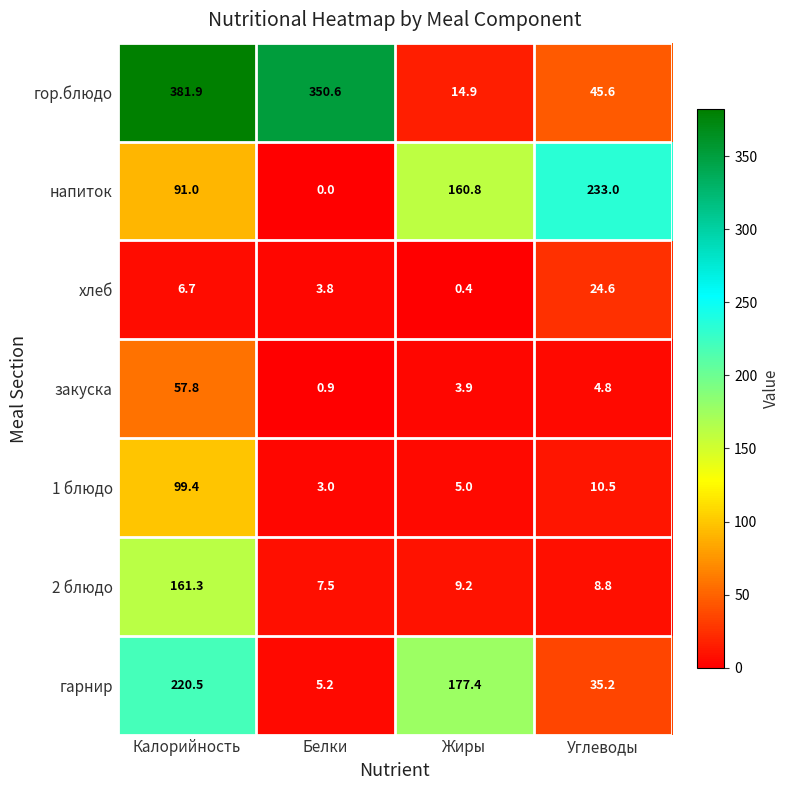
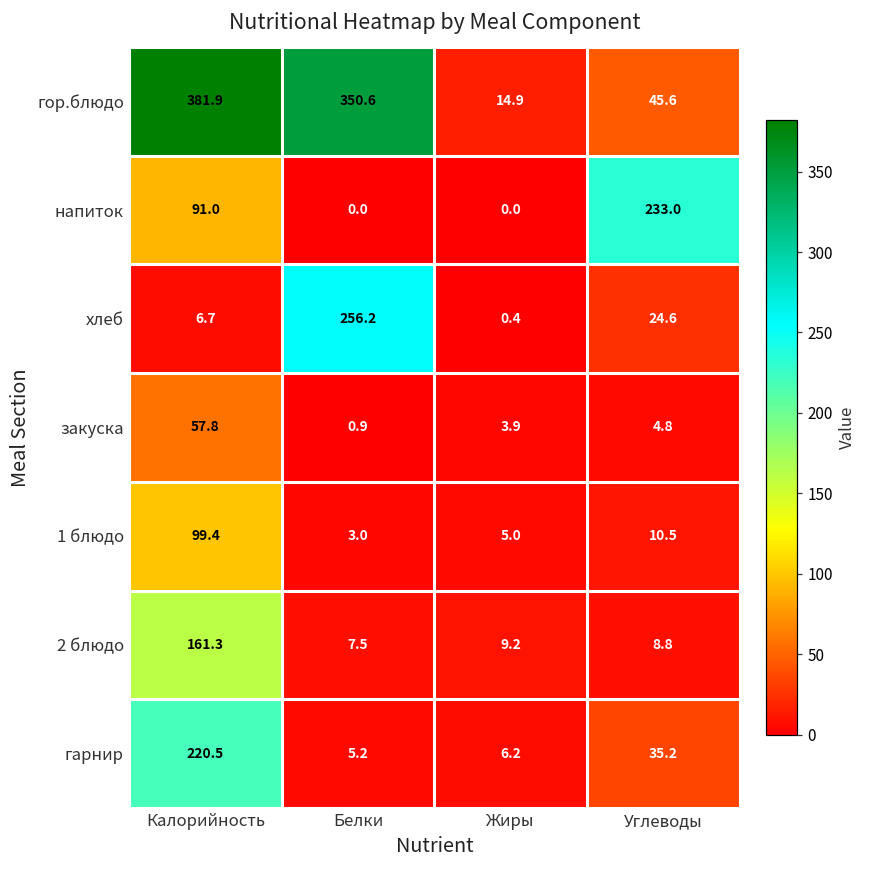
напиток, Жиры: 160.8 -> 0.0
хлеб, Белки: 3.8 -> 256.2
гарнир, Жиры: 177.4 -> 6.2
